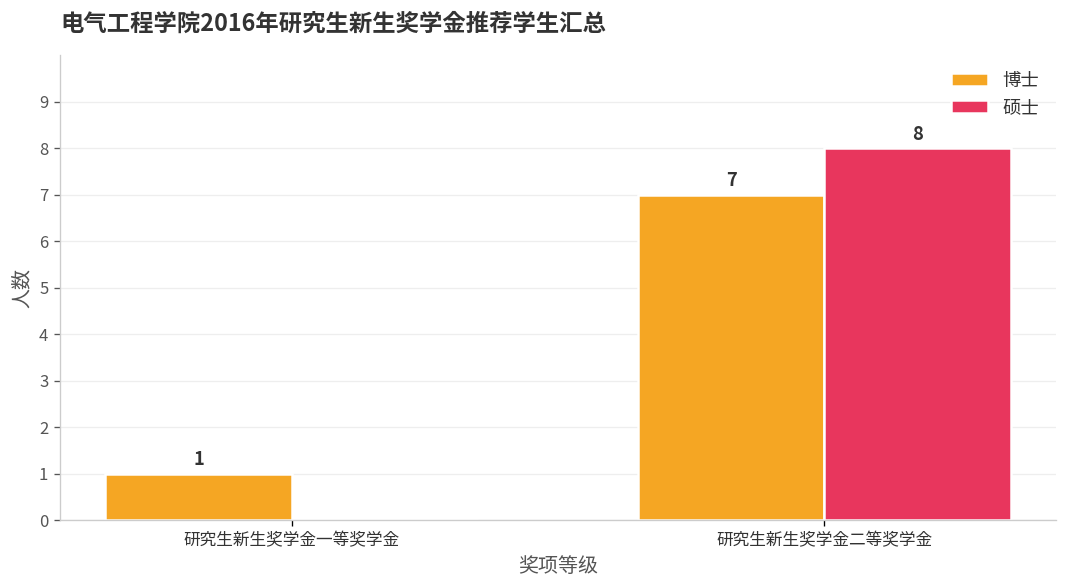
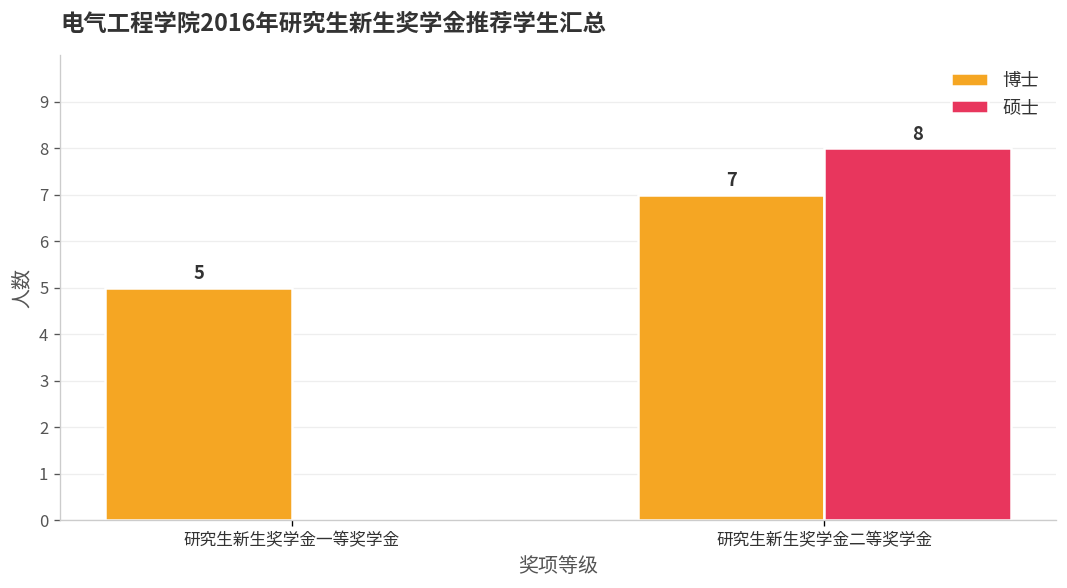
博士, 研究生新生奖学金一等奖学金: 1 -> 5
